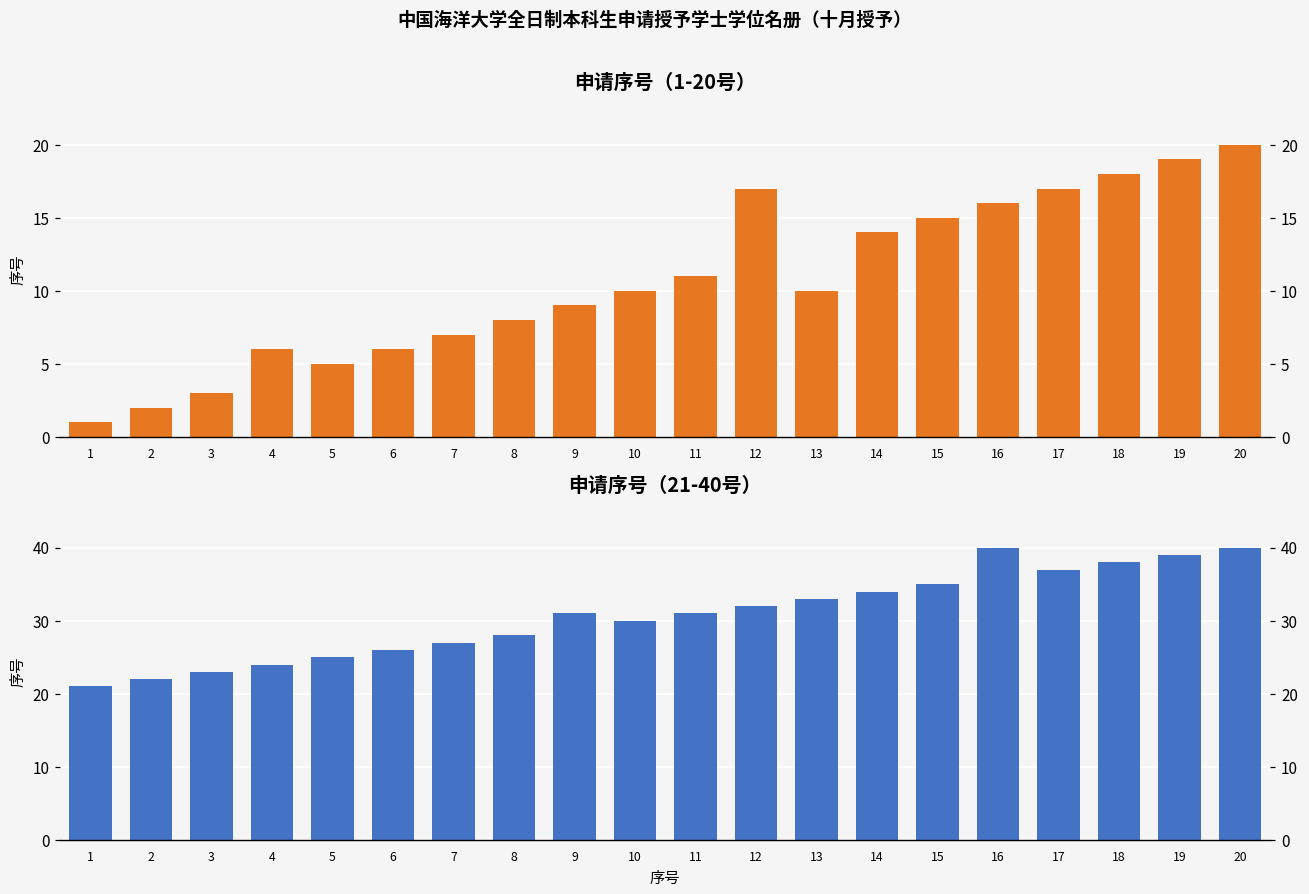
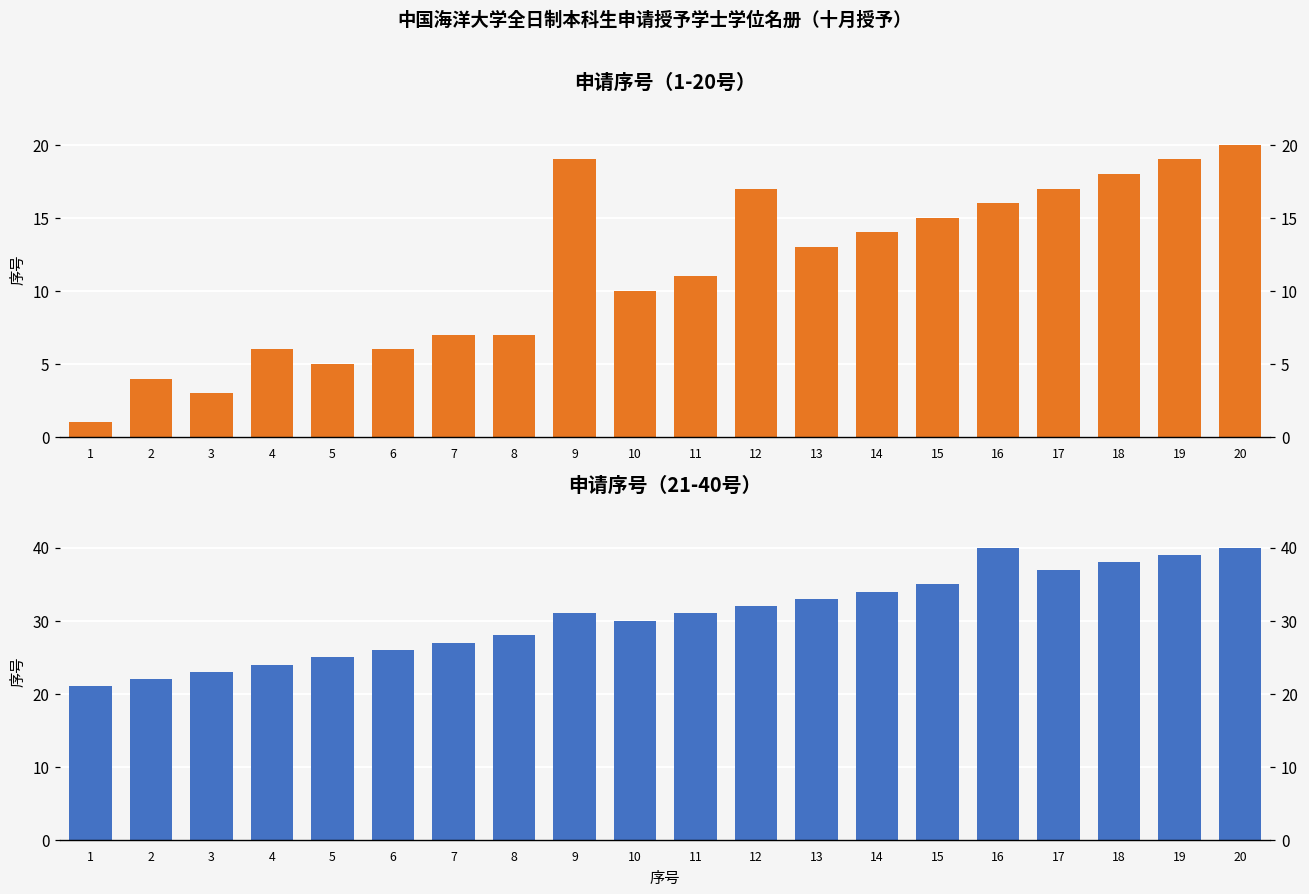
申请序号（1-20号）, 2: 2 -> 4
申请序号（1-20号）, 8: 8 -> 7
申请序号（1-20号）, 9: 9 -> 19
申请序号（1-20号）, 13: 10 -> 13
